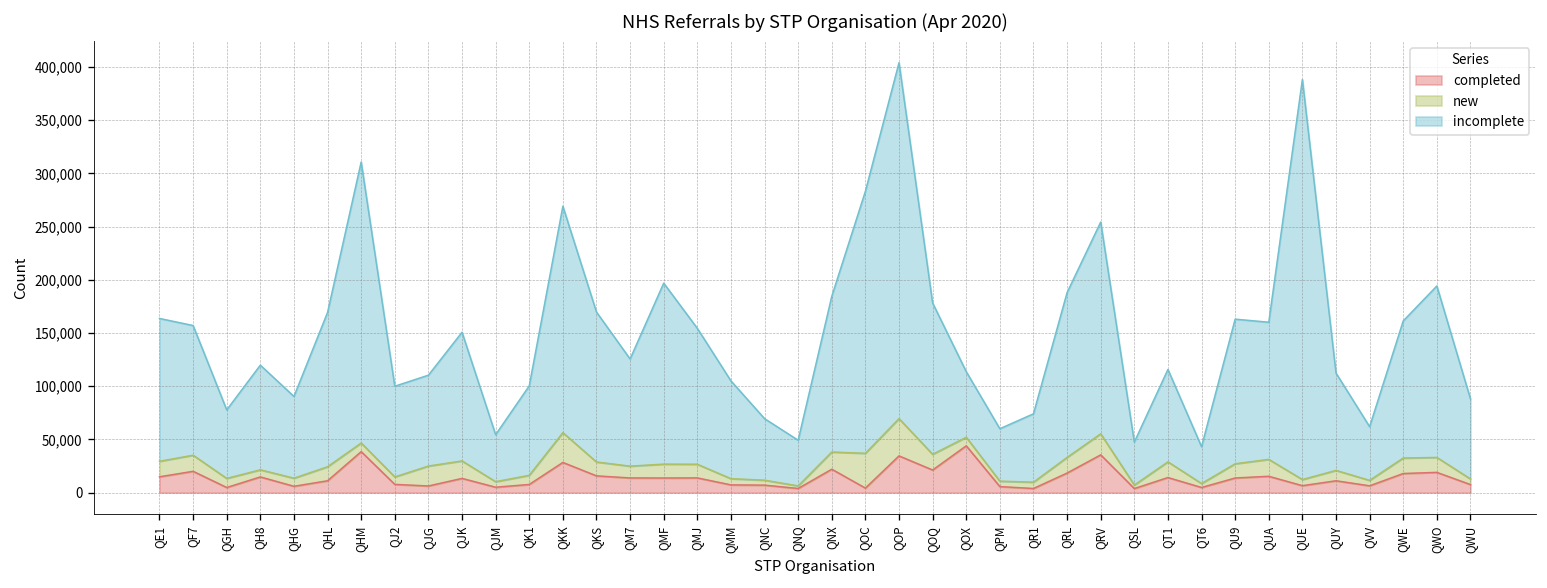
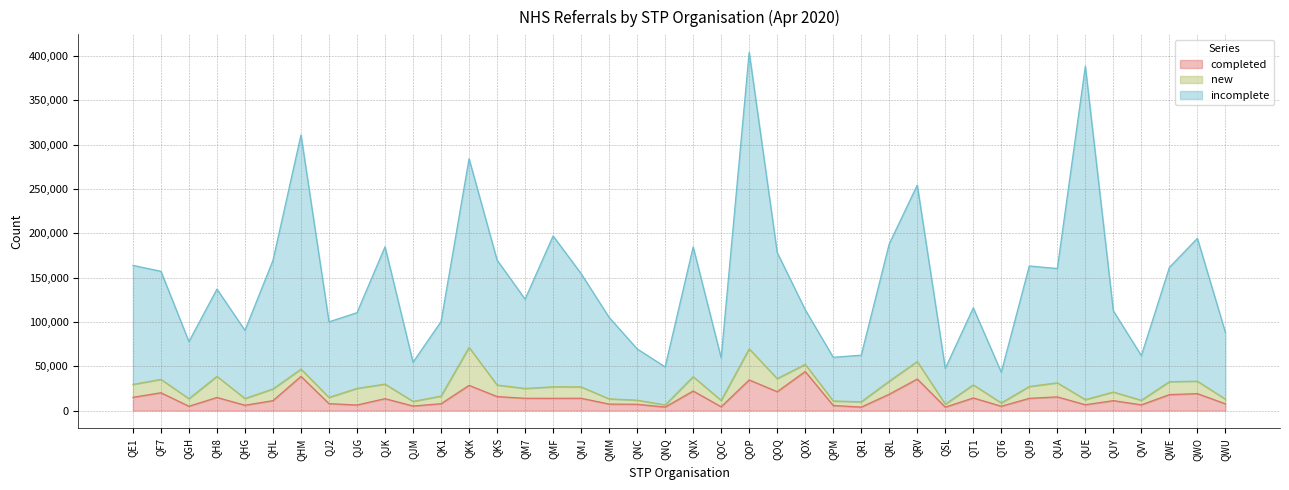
new, QH8: 10,000 -> 20,000
incomplete, QJK: 120,000 -> 150,000
new, QKK: 30,000 -> 40,000
new, QOC: 30,000 -> 10,000
incomplete, QOC: 250,000 -> 50,000
incomplete, QR1: 60,000 -> 50,000
